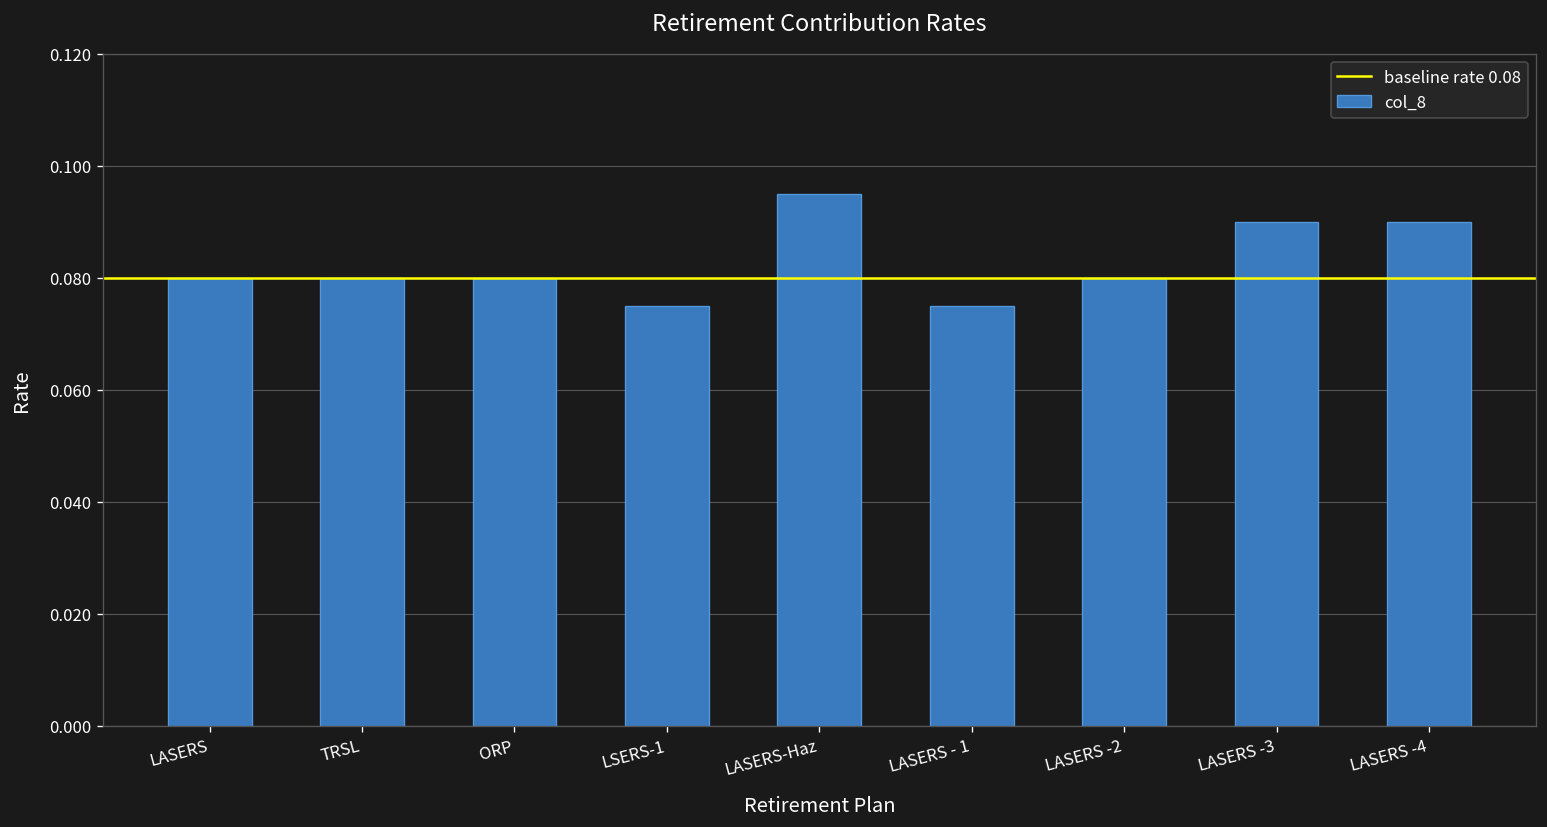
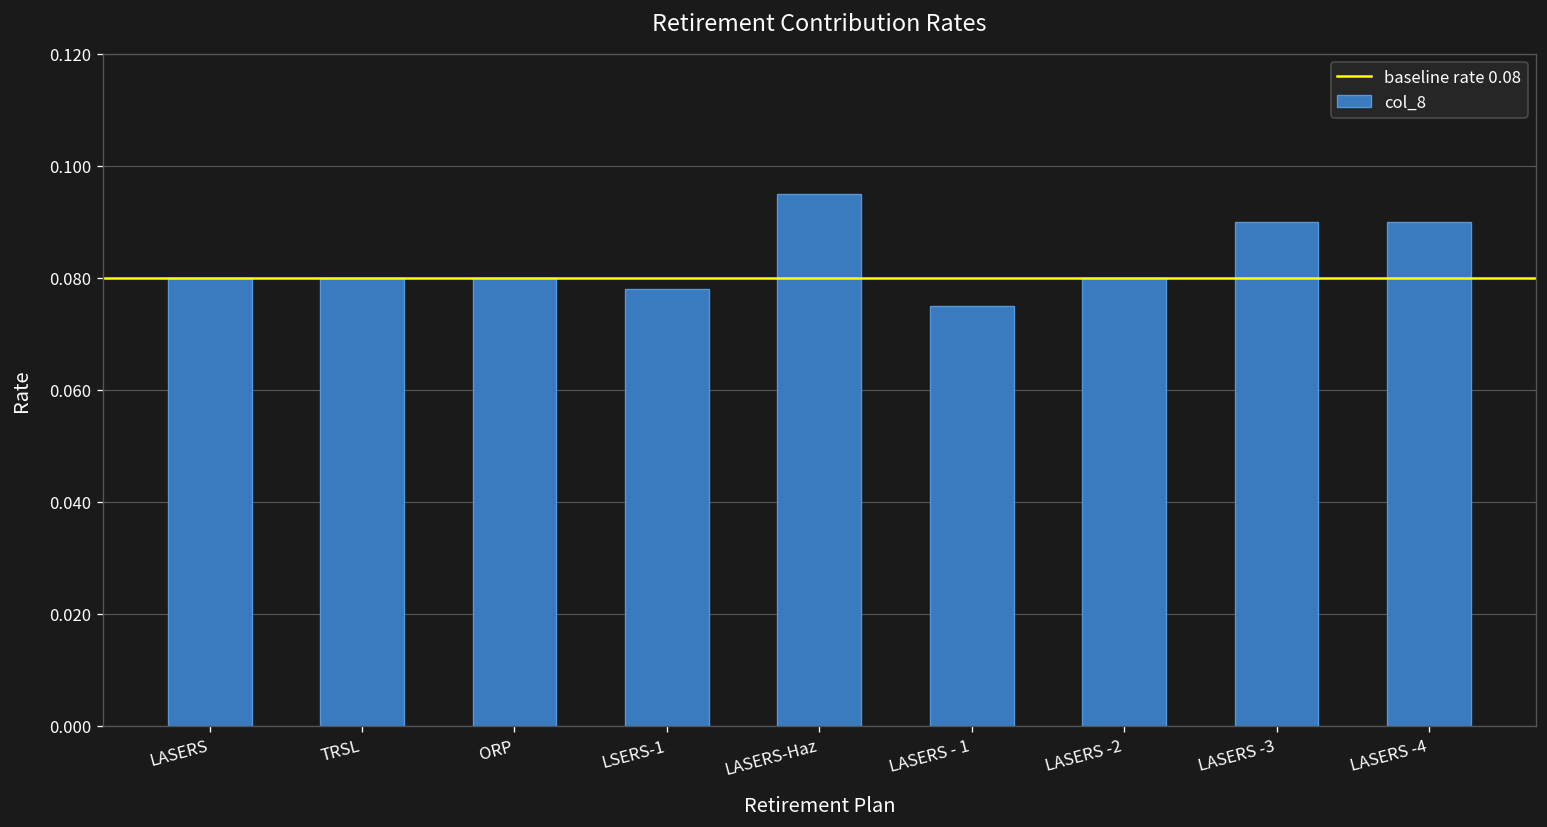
LSERS-1: 0.075 -> 0.078
